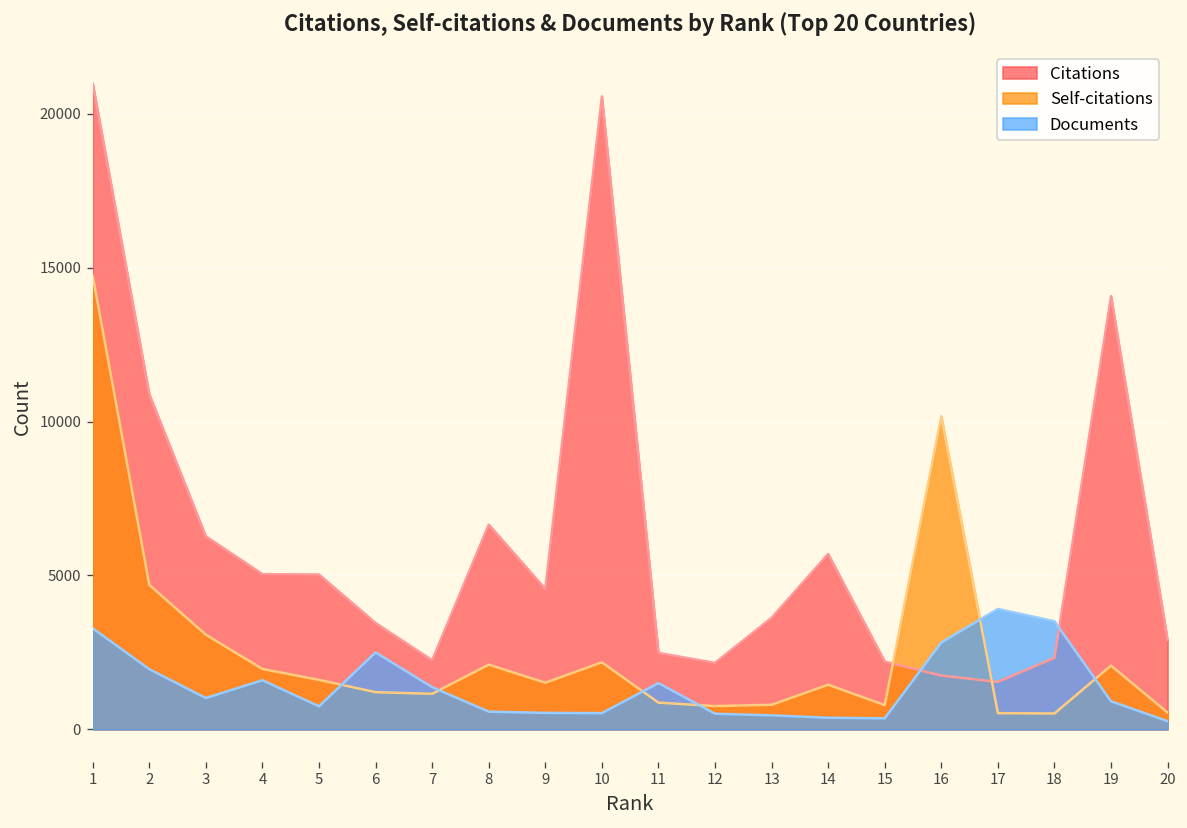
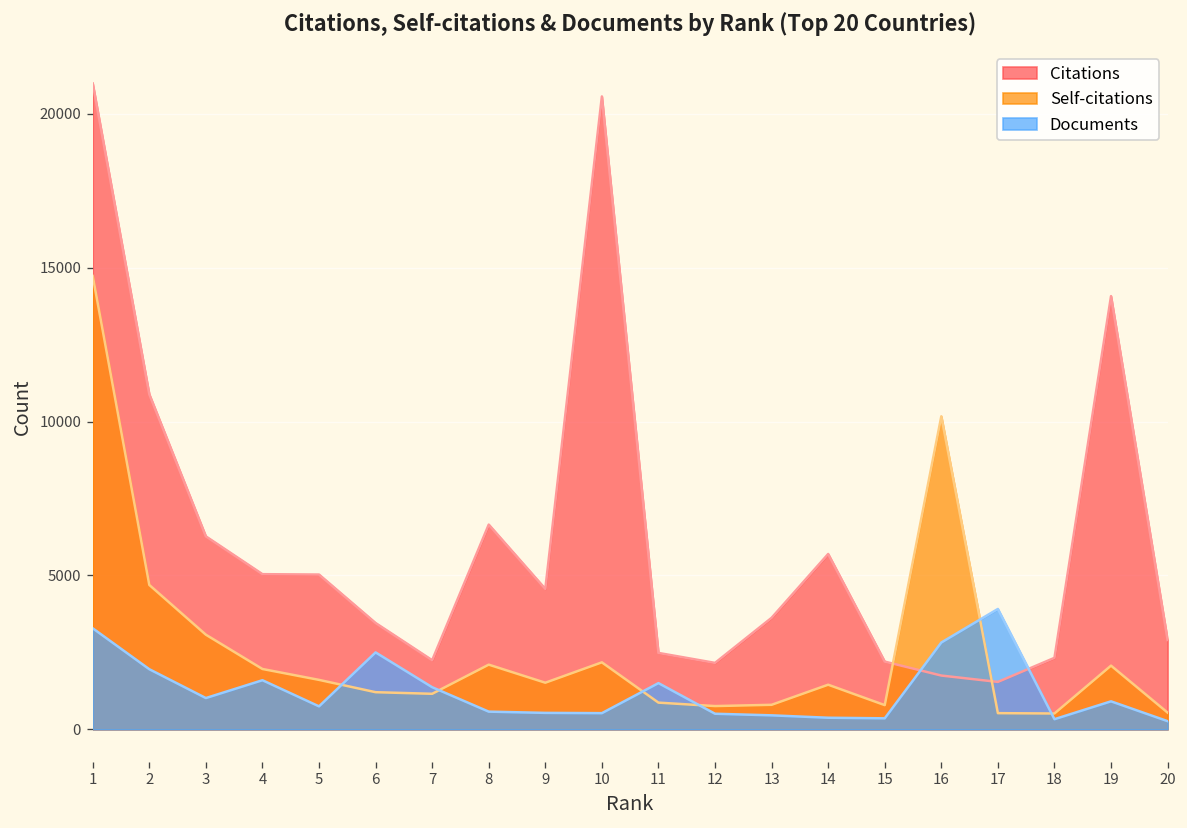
Documents, 18: 3500 -> 300
